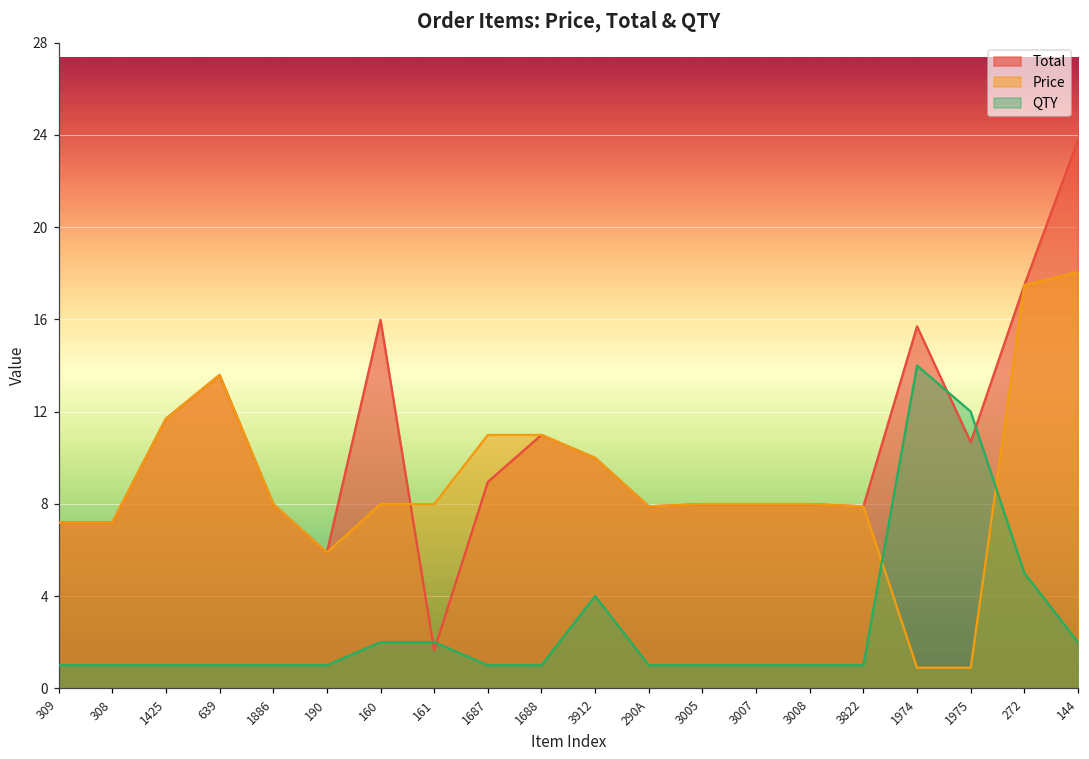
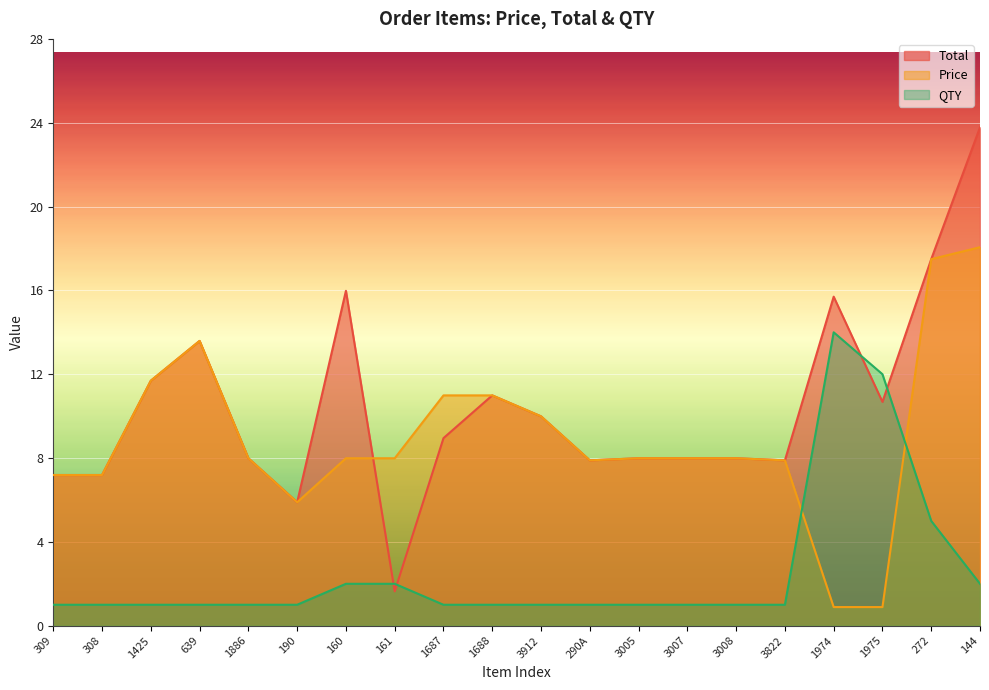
QTY, 3912: 4 -> 1
